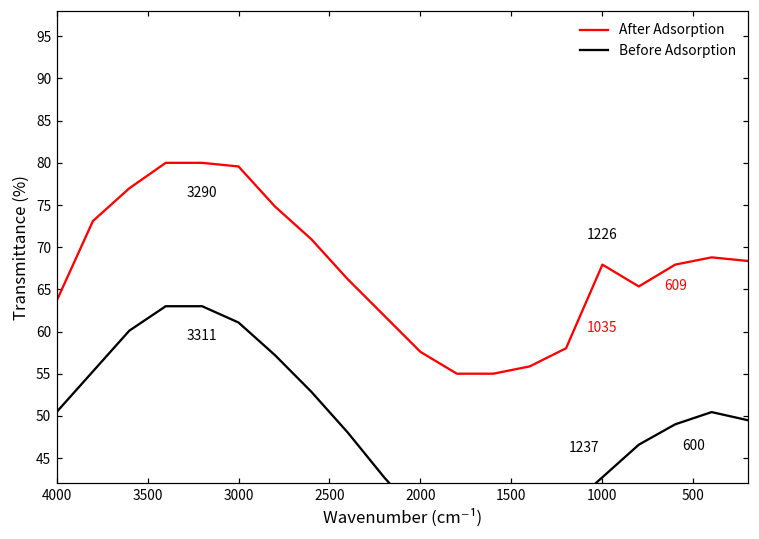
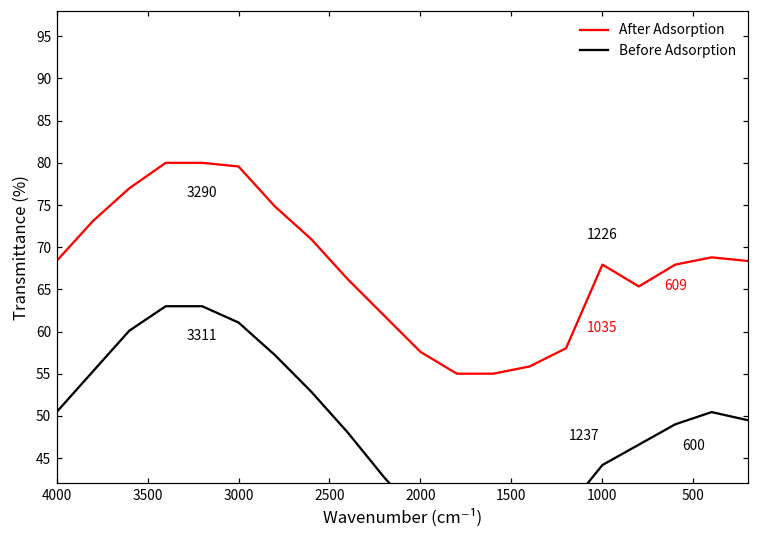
After Adsorption, 4000: 64 -> 68
Before Adsorption, 1000: 43 -> 44
